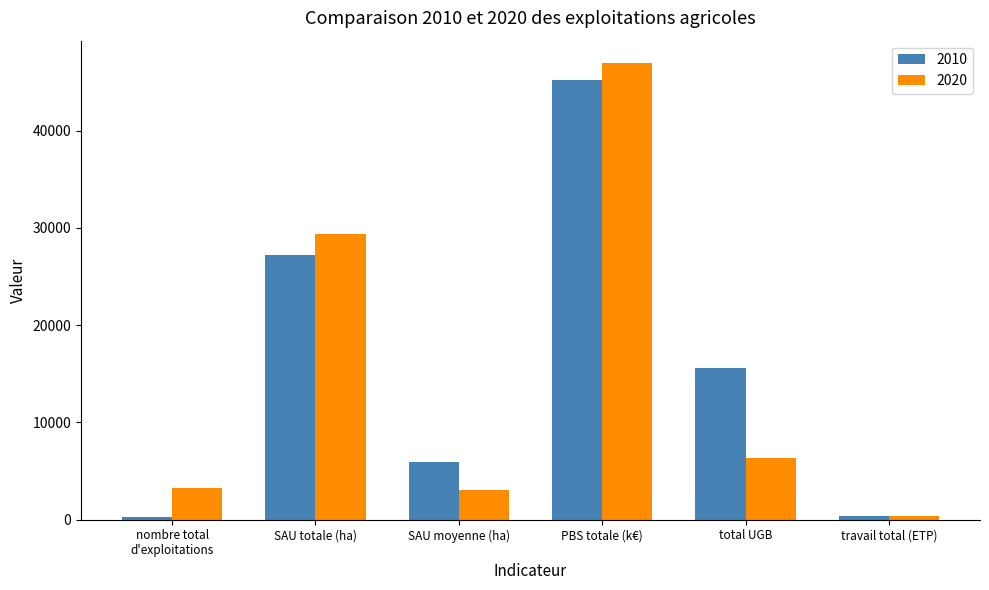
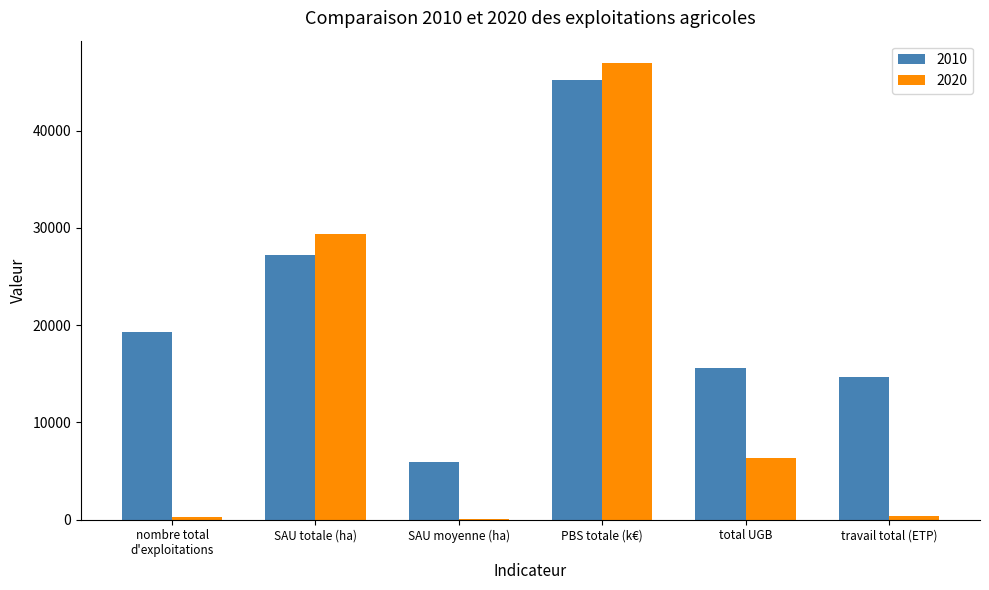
2010, nombre total d'exploitations: 0 -> 19000
2020, nombre total d'exploitations: 3000 -> 0
2020, SAU moyenne (ha): 3000 -> 0
2010, travail total (ETP): 0 -> 15000
